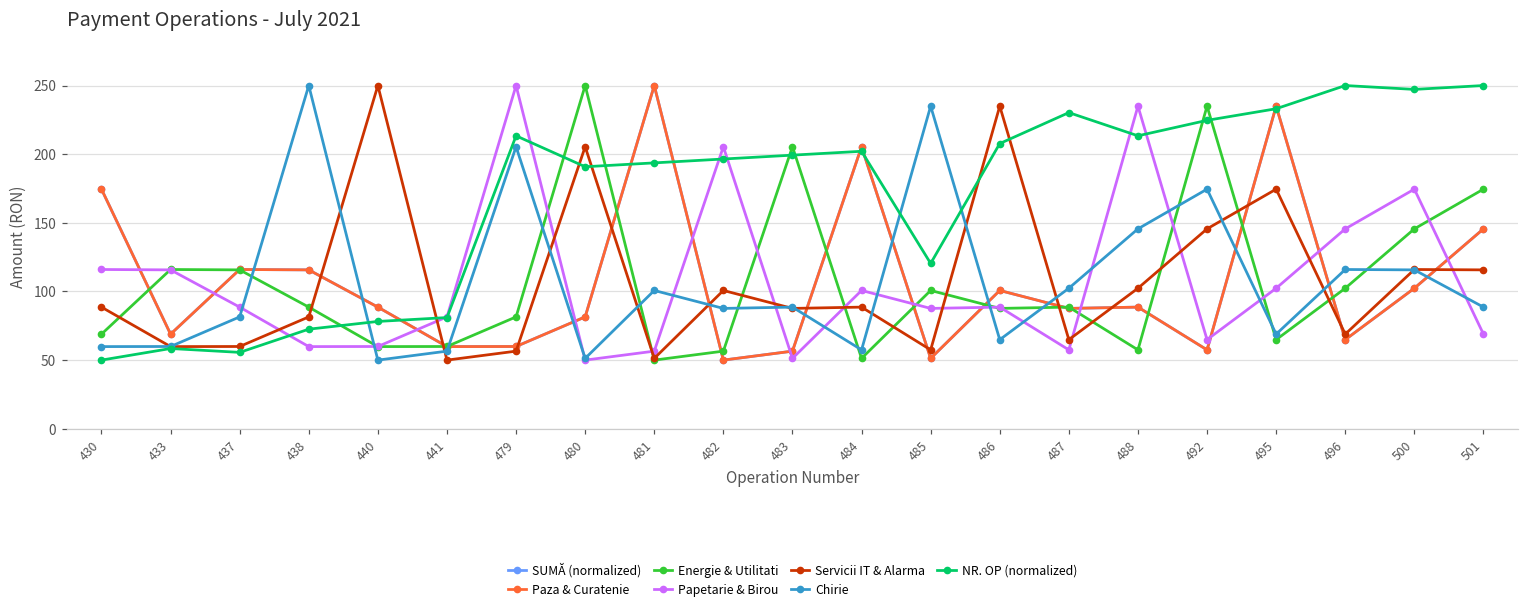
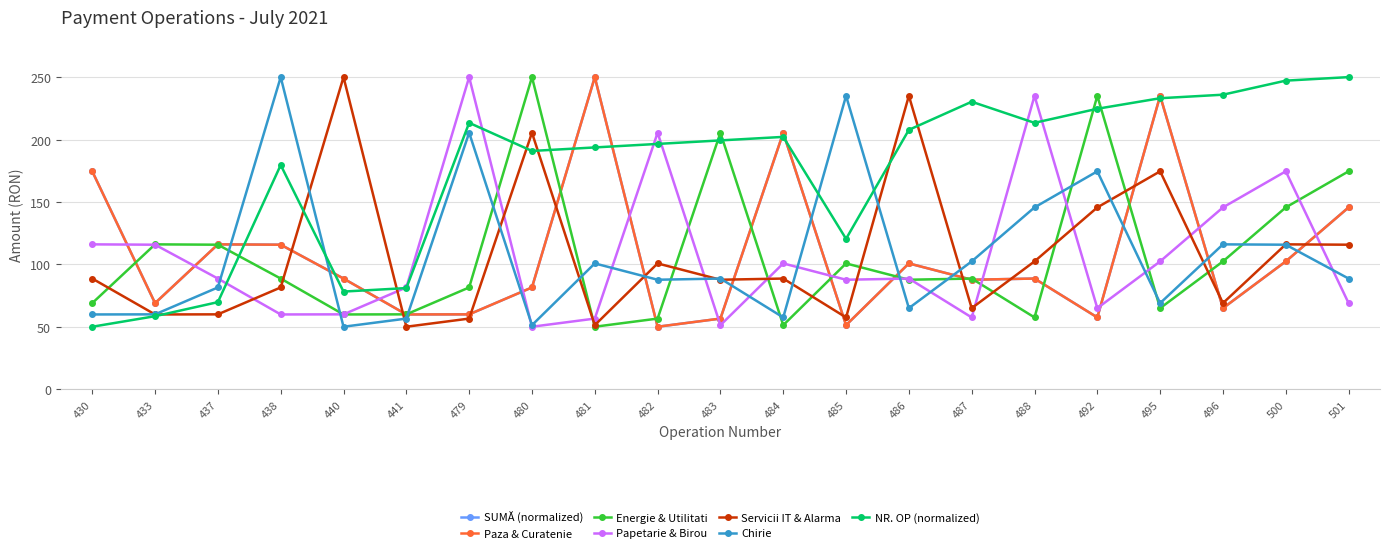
NR. OP (normalized), 437: 56 -> 70
NR. OP (normalized), 438: 73 -> 180
NR. OP (normalized), 496: 250 -> 236
